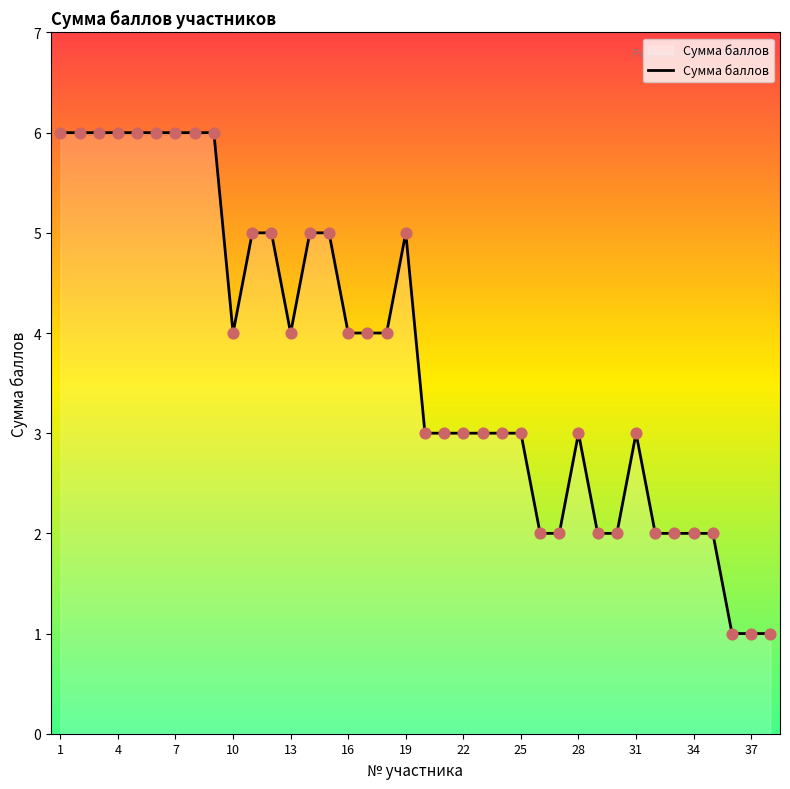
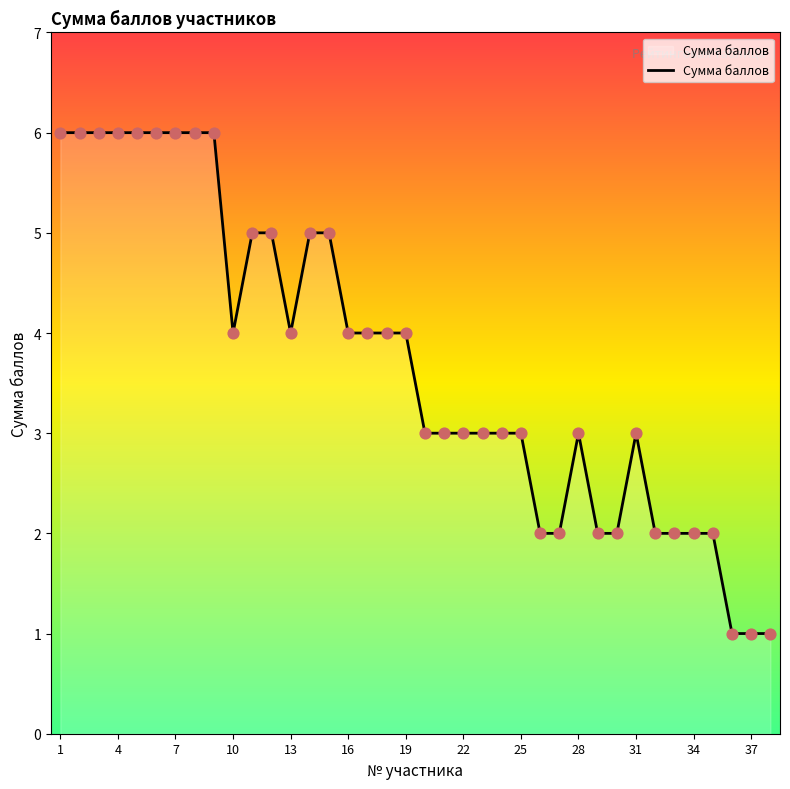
19: 5 -> 4
